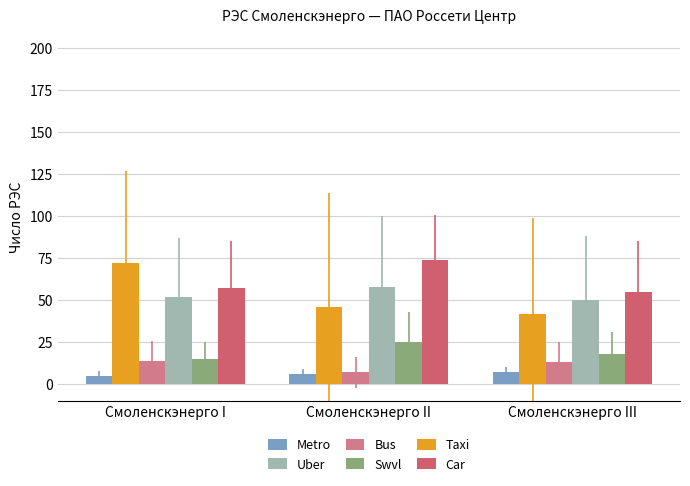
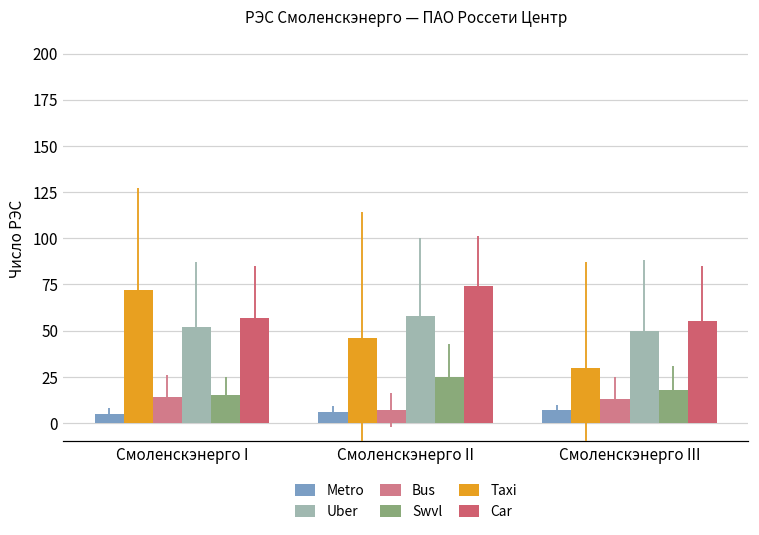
Taxi, Смоленскэнерго III: 42 -> 30
